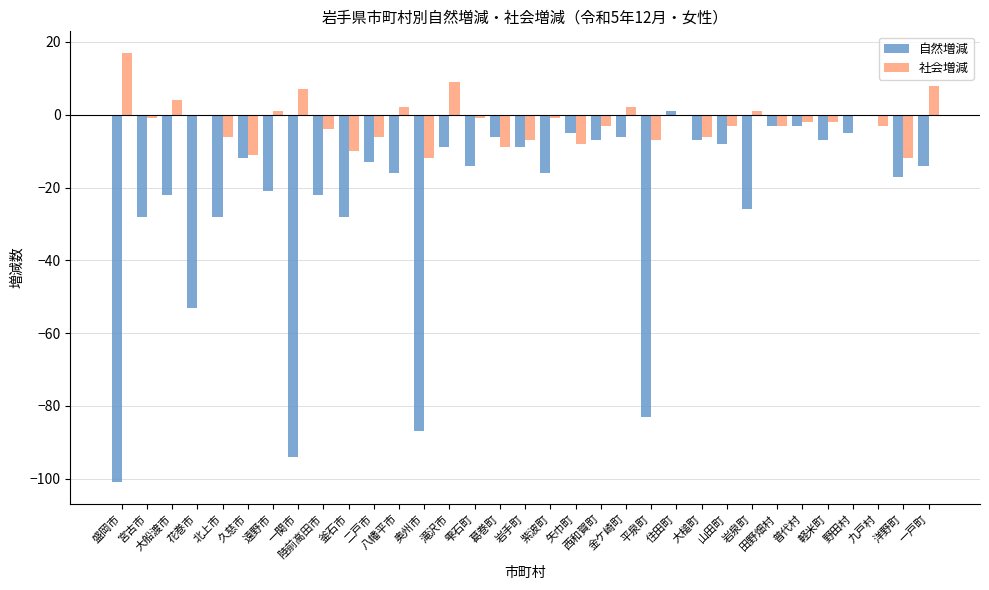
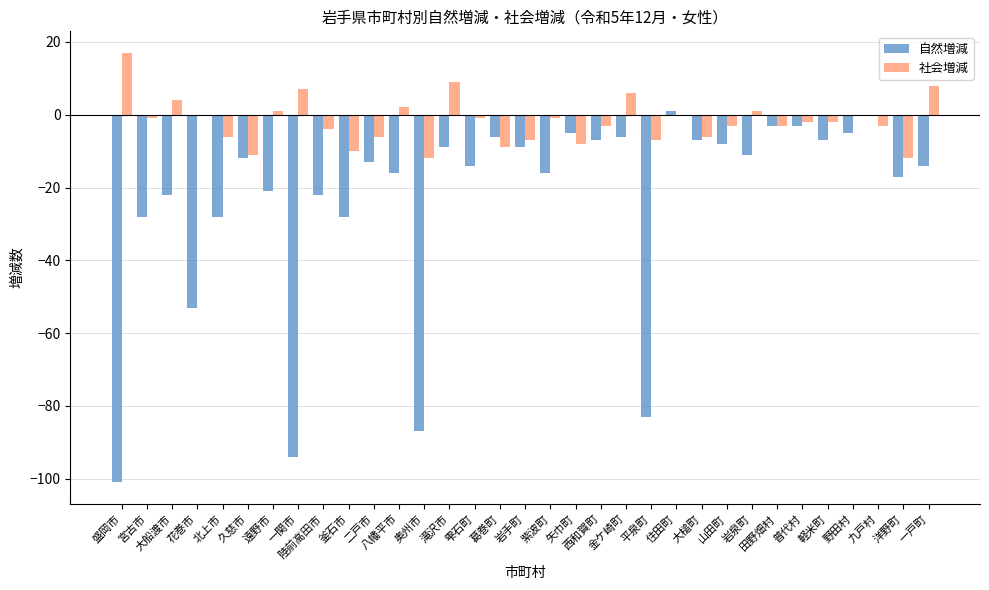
社会増減, 金ケ崎町: 2 -> 6
自然増減, 岩泉町: -26 -> -11
